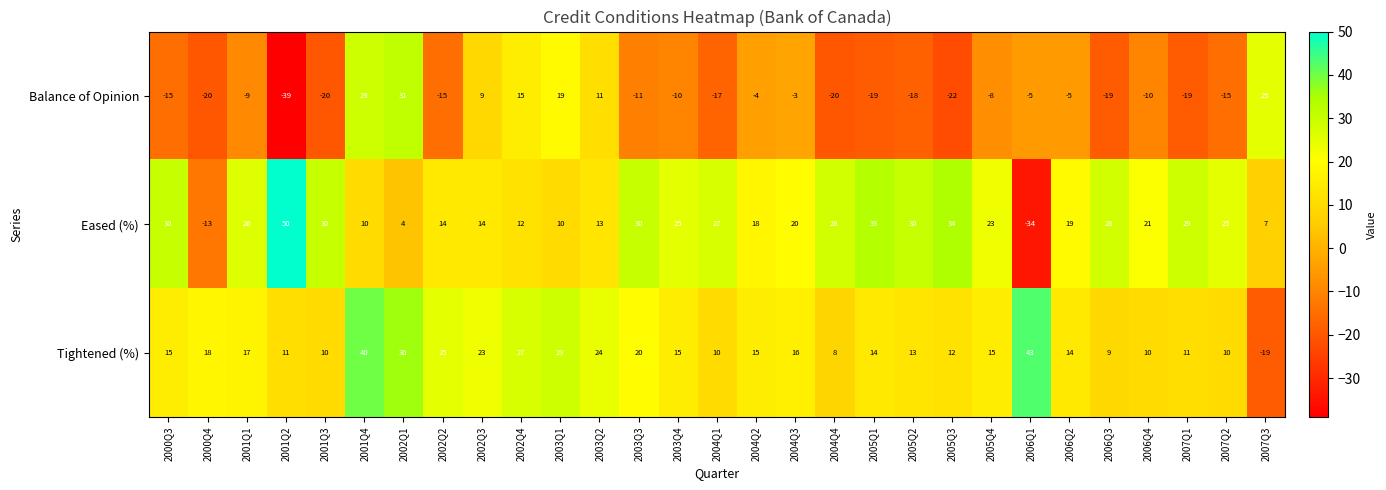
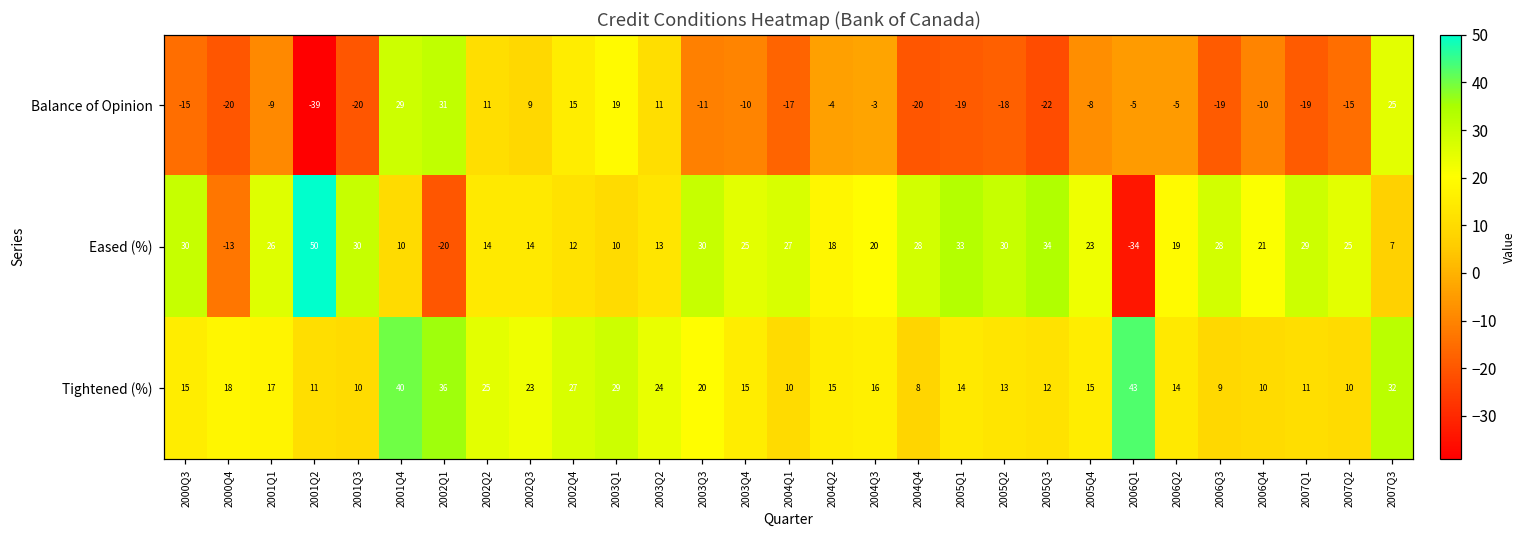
Balance of Opinion, 2002Q2: -15 -> 11
Eased (%), 2002Q1: 4 -> -20
Tightened (%), 2007Q3: -19 -> 32
